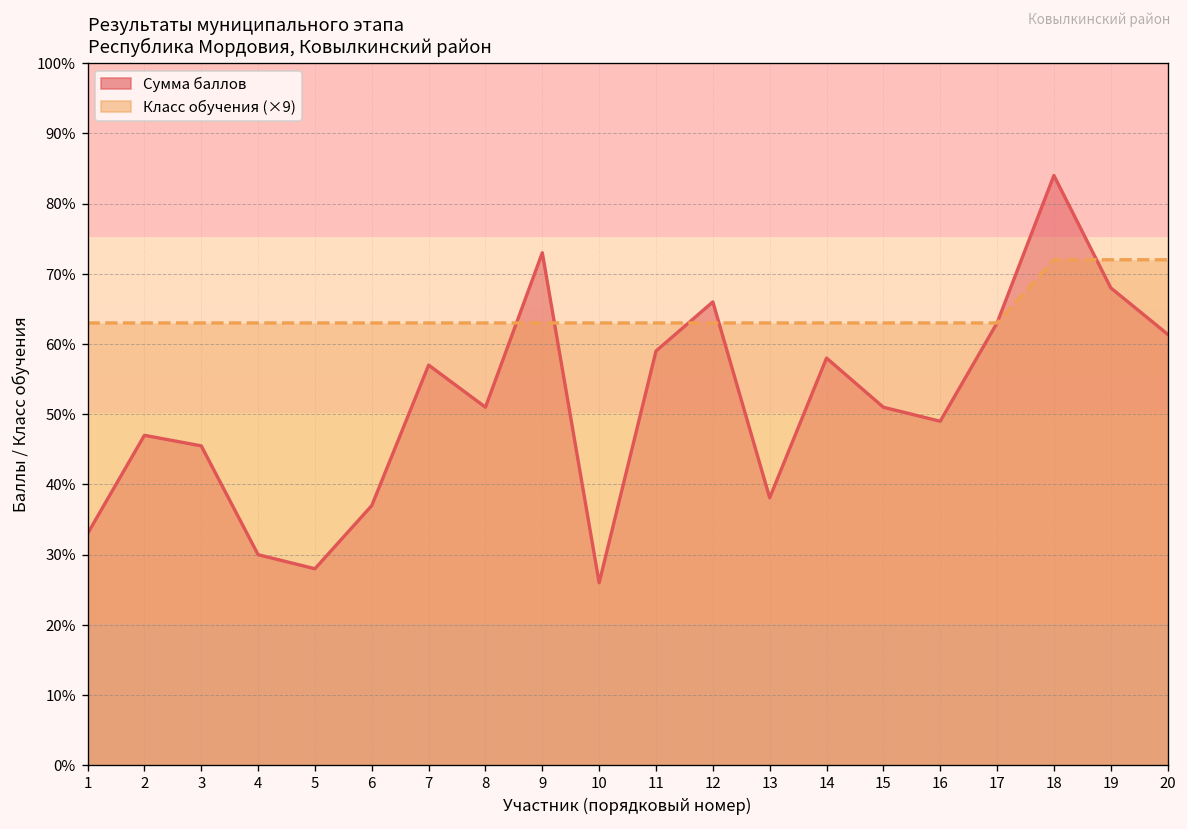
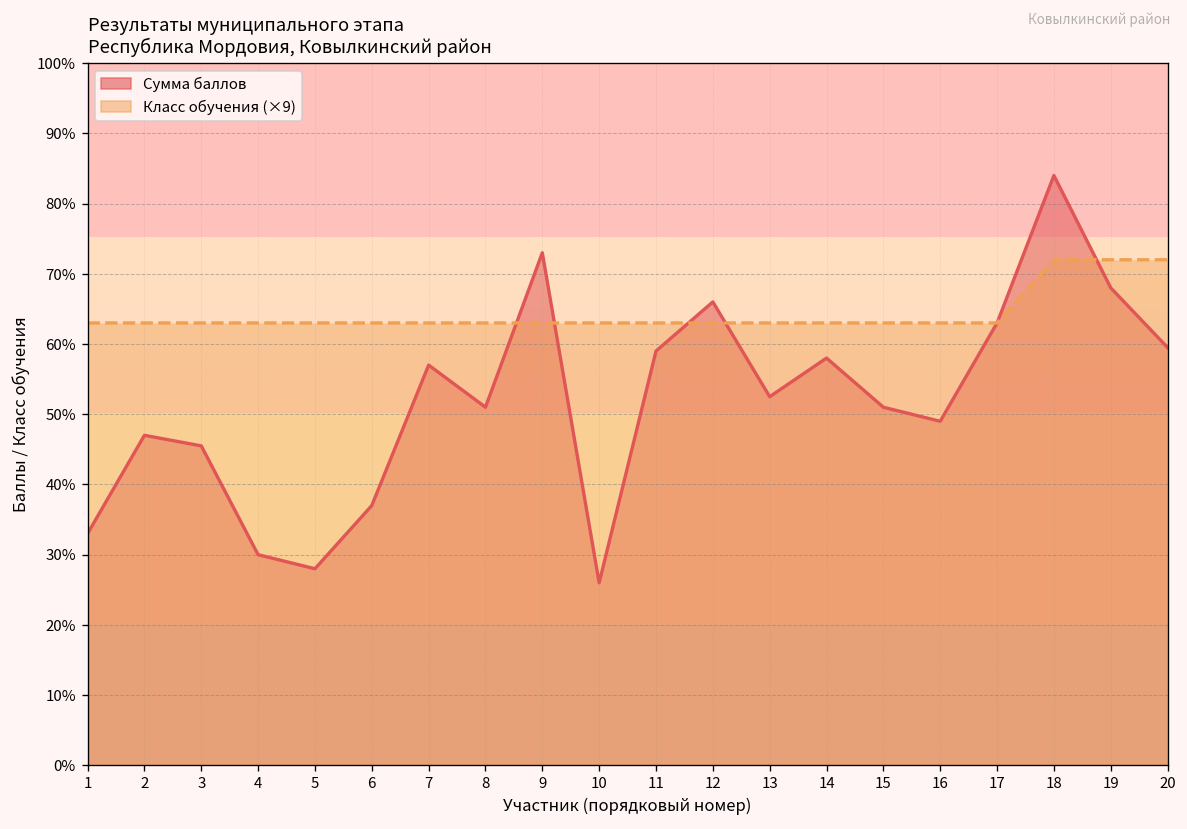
Сумма баллов, 13: 38% -> 53%
Сумма баллов, 20: 61% -> 60%
